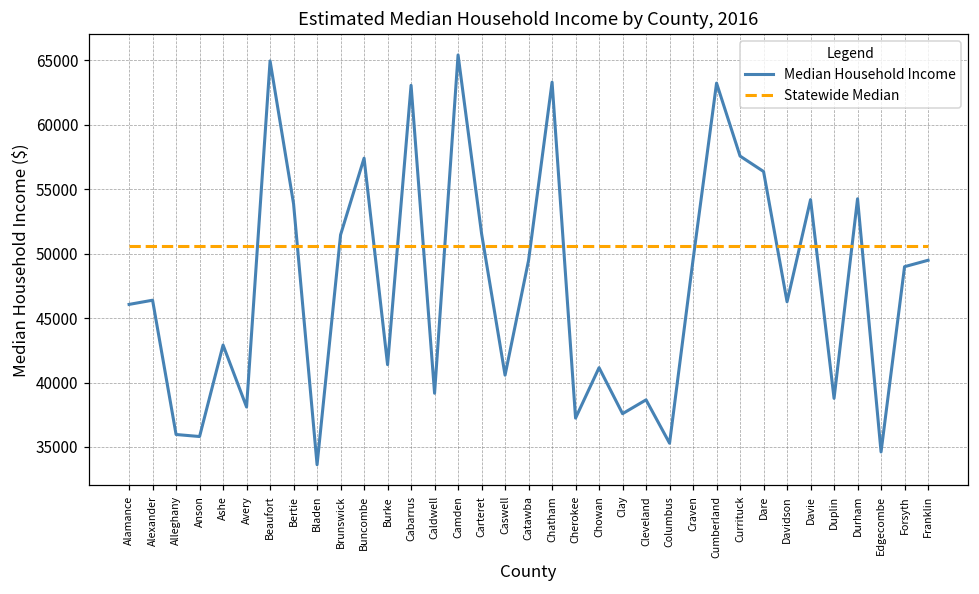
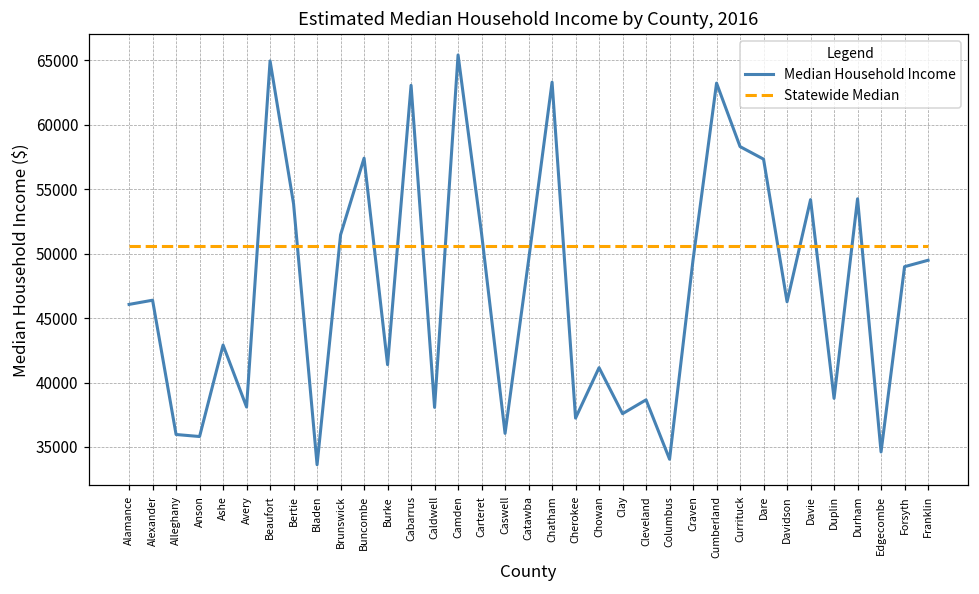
Median Household Income, Caldwell: 39200 -> 38100
Median Household Income, Caswell: 40600 -> 36100
Median Household Income, Columbus: 35300 -> 34000
Median Household Income, Currituck: 57600 -> 58300
Median Household Income, Dare: 56400 -> 57300
